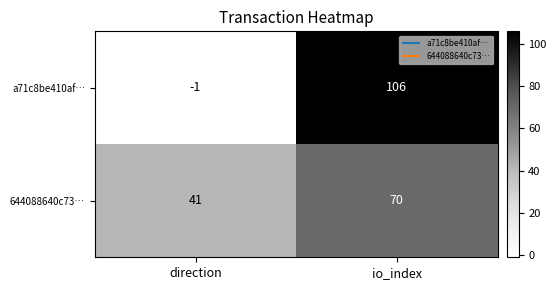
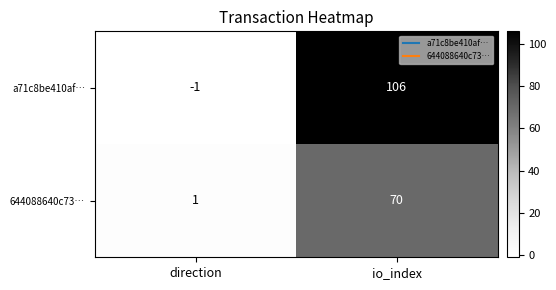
644088640c73…, direction: 41 -> 1
